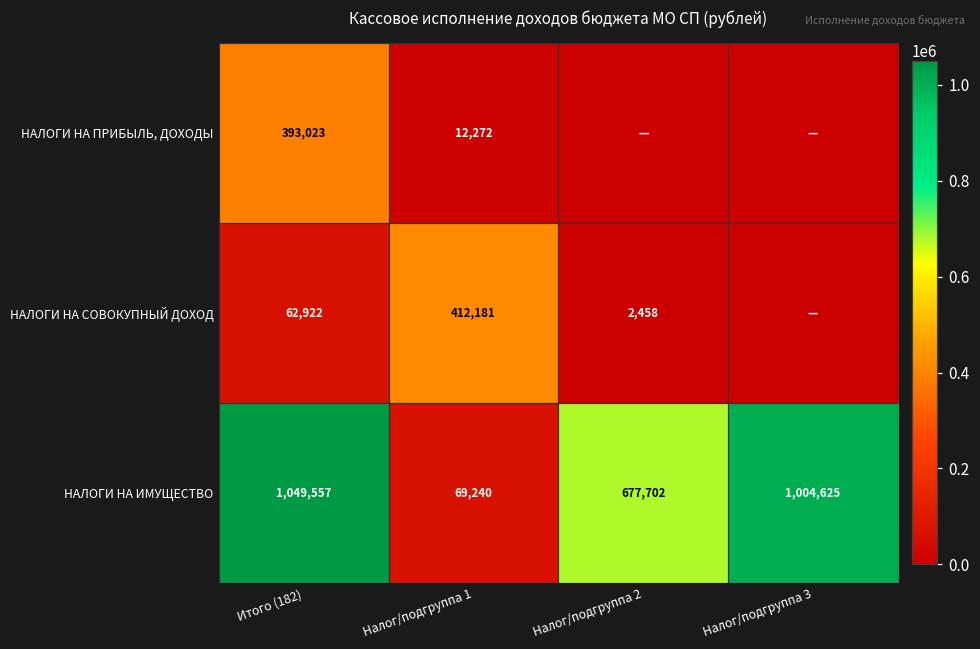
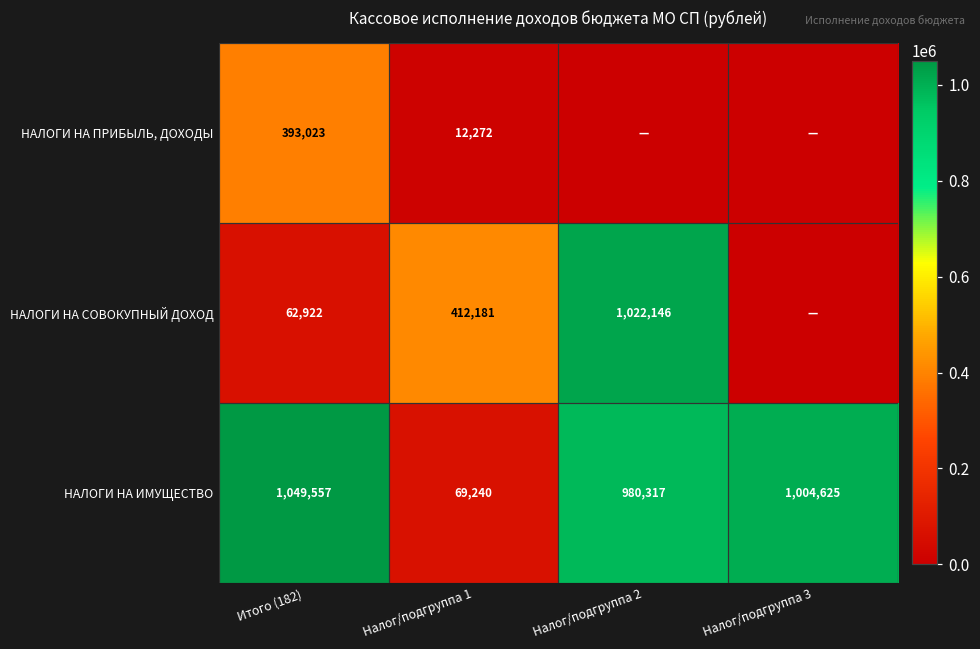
НАЛОГИ НА СОВОКУПНЫЙ ДОХОД, Налог/подгруппа 2: 2,458 -> 1,022,146
НАЛОГИ НА ИМУЩЕСТВО, Налог/подгруппа 2: 677,702 -> 980,317
